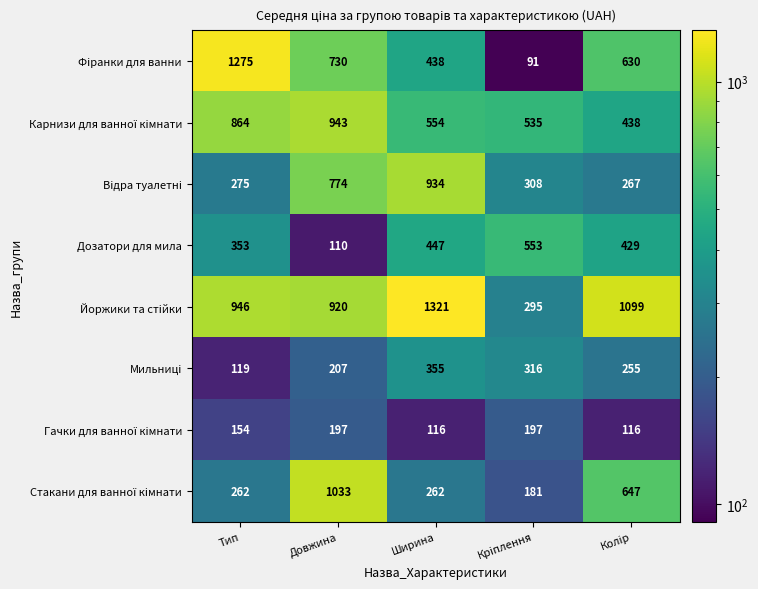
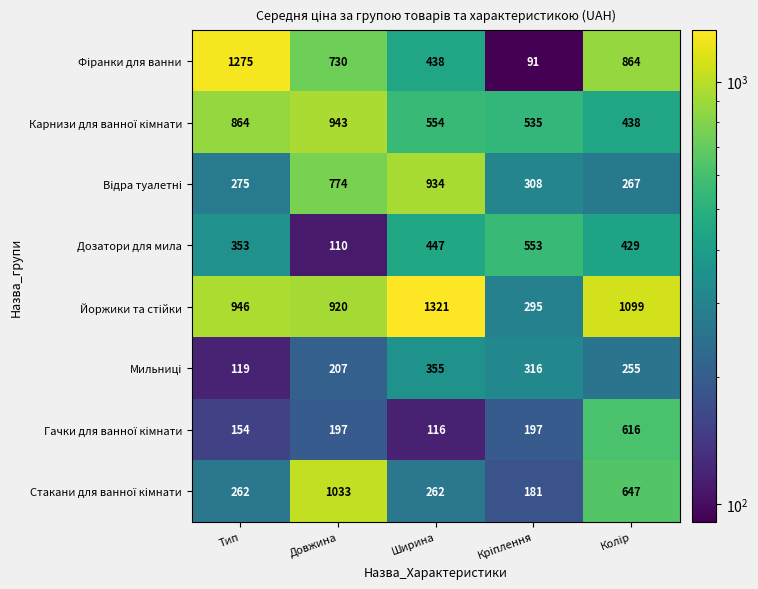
Фіранки для ванни, Колір: 630 -> 864
Гачки для ванної кімнати, Колір: 116 -> 616
